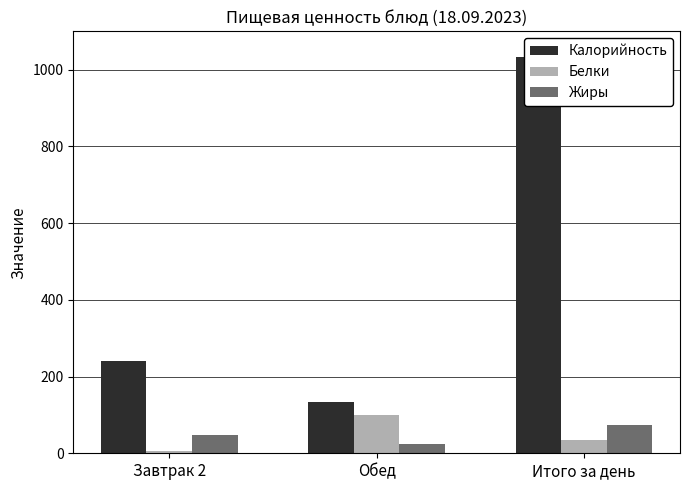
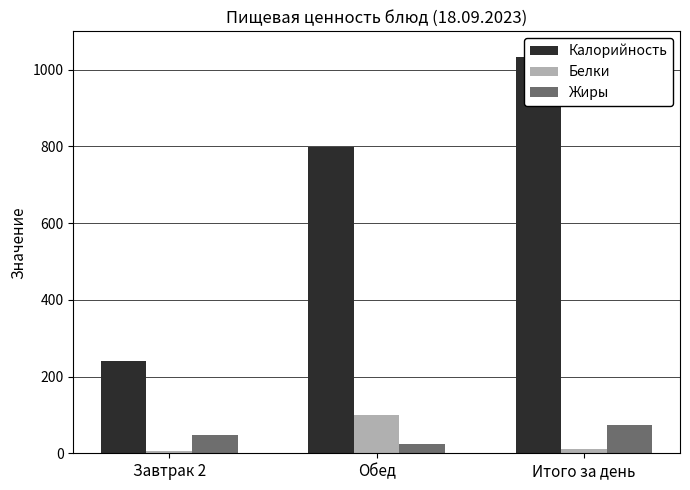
Калорийность, Обед: 130 -> 800
Белки, Итого за день: 30 -> 10
